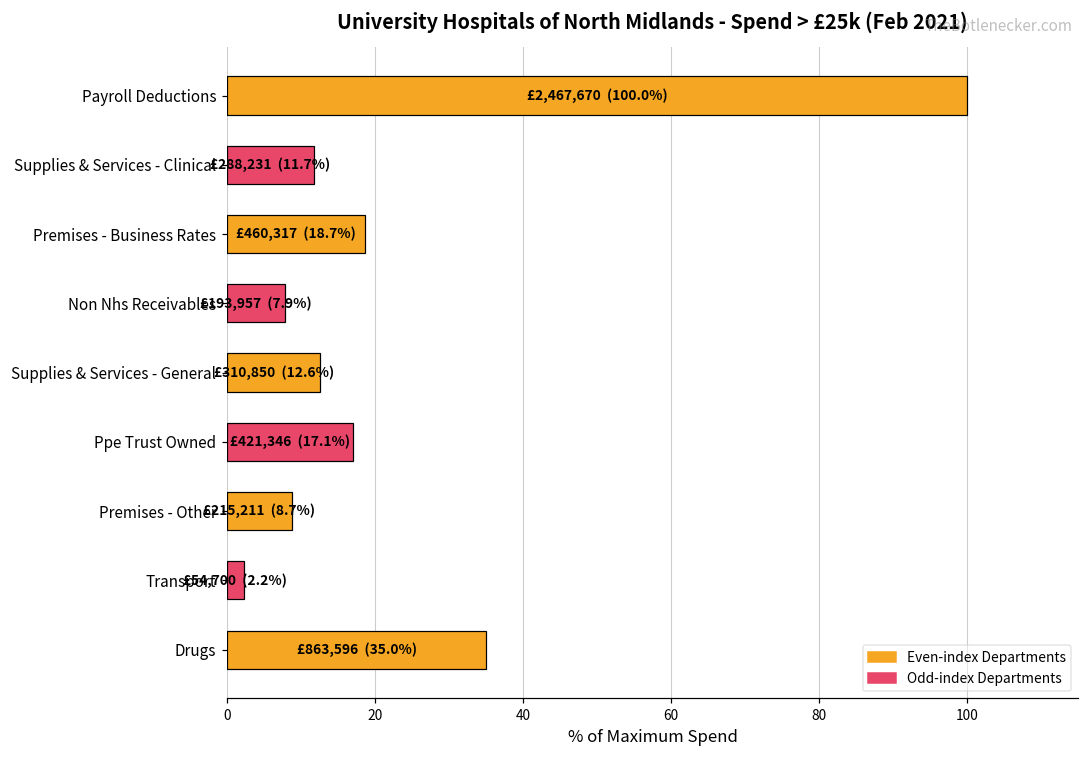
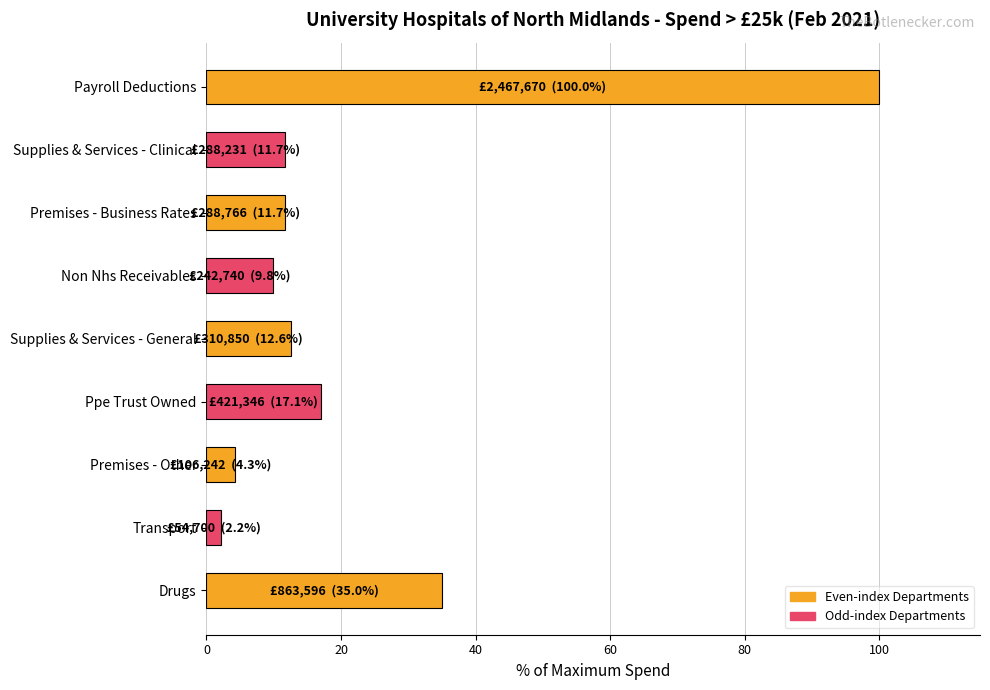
Premises - Business Rates: £460,317 (18.7%) -> £288,766 (11.7%)
Non Nhs Receivables: £193,957 (7.9%) -> £242,740 (9.8%)
Premises - Other: £215,211 (8.7%) -> £106,242 (4.3%)
